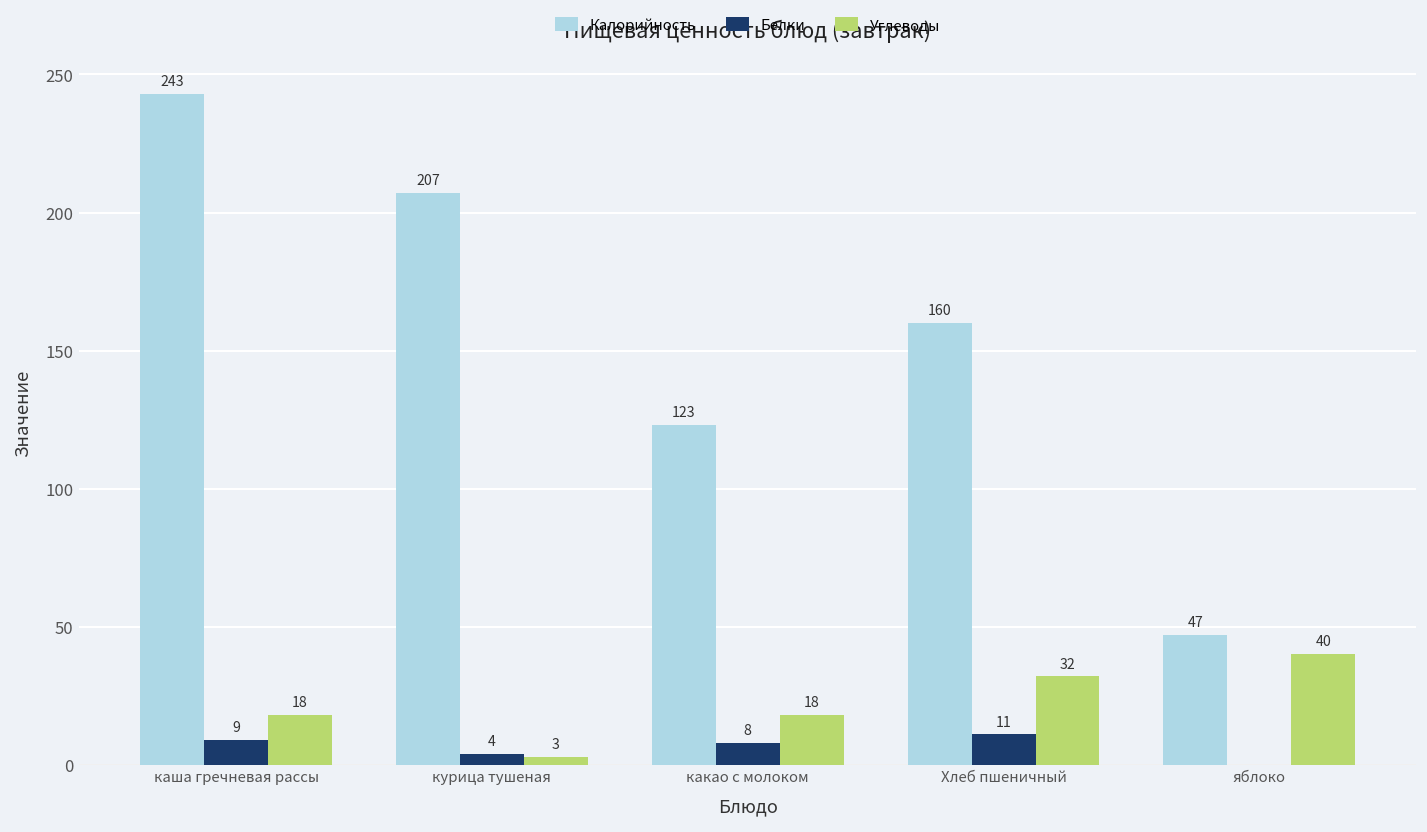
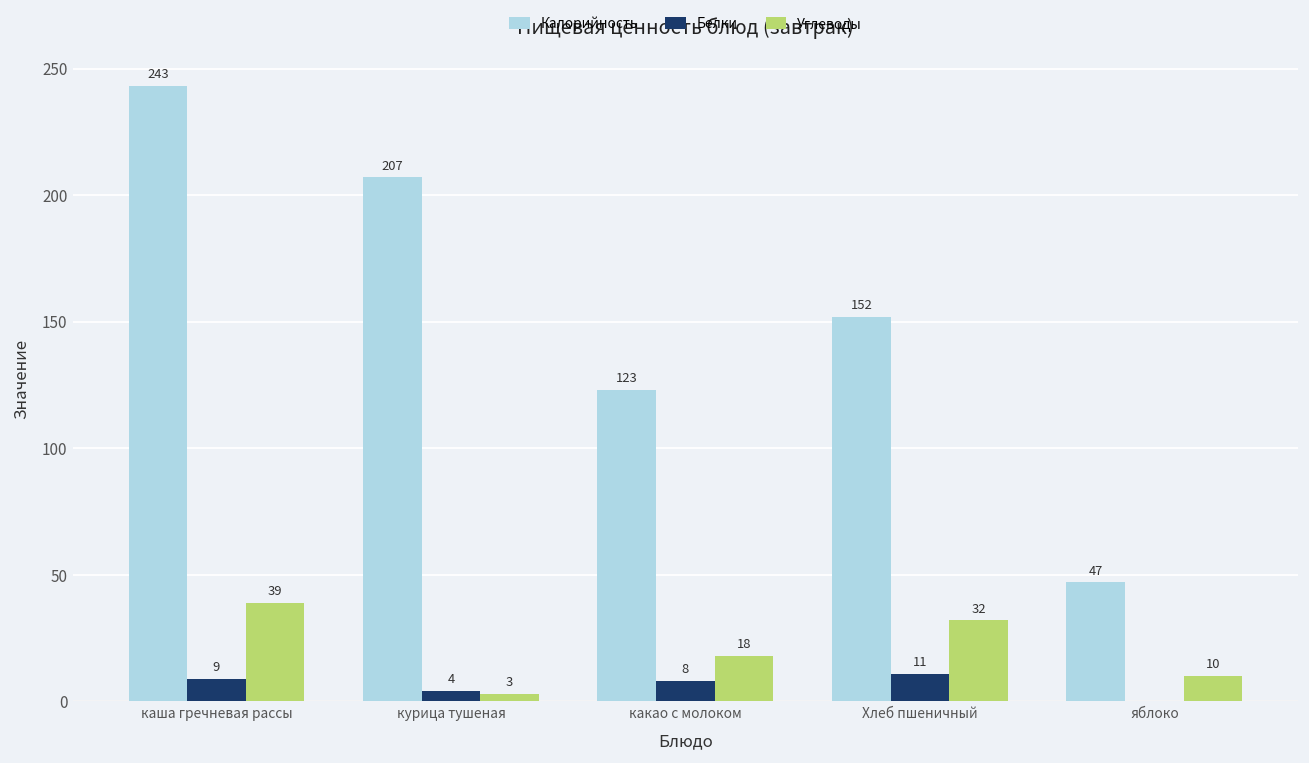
Углеводы, каша гречневая рассы: 18 -> 39
Калорийность, Хлеб пшеничный: 160 -> 152
Углеводы, яблоко: 40 -> 10
